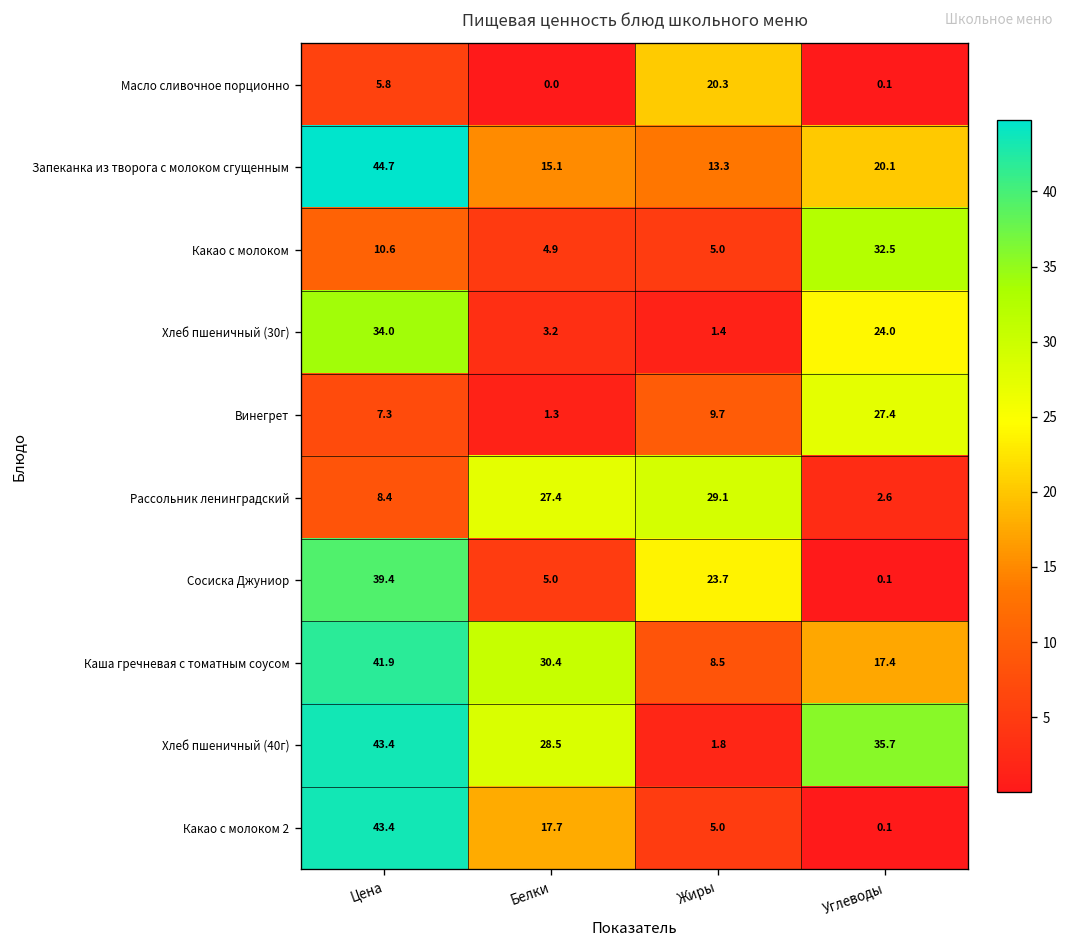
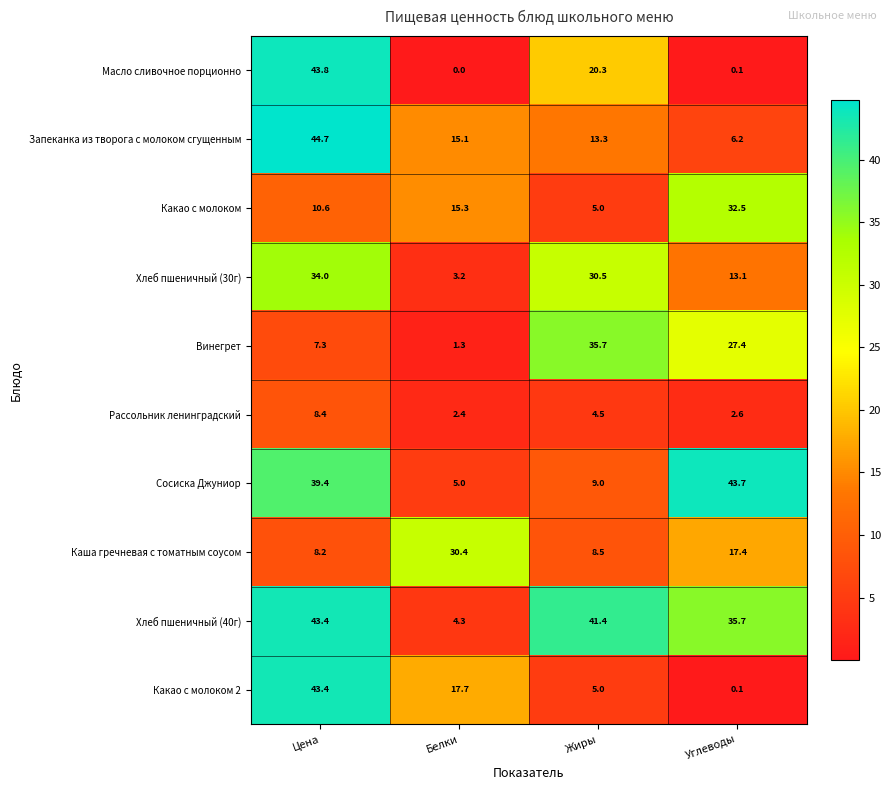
Масло сливочное порционно, Цена: 5.8 -> 43.8
Запеканка из творога с молоком сгущенным, Углеводы: 20.1 -> 6.2
Какао с молоком, Белки: 4.9 -> 15.3
Хлеб пшеничный (30г), Жиры: 1.4 -> 30.5
Хлеб пшеничный (30г), Углеводы: 24.0 -> 13.1
Винегрет, Жиры: 9.7 -> 35.7
Рассольник ленинградский, Белки: 27.4 -> 2.4
Рассольник ленинградский, Жиры: 29.1 -> 4.5
Сосиска Джуниор, Жиры: 23.7 -> 9.0
Сосиска Джуниор, Углеводы: 0.1 -> 43.7
Каша гречневая с томатным соусом, Цена: 41.9 -> 8.2
Хлеб пшеничный (40г), Белки: 28.5 -> 4.3
Хлеб пшеничный (40г), Жиры: 1.8 -> 41.4
